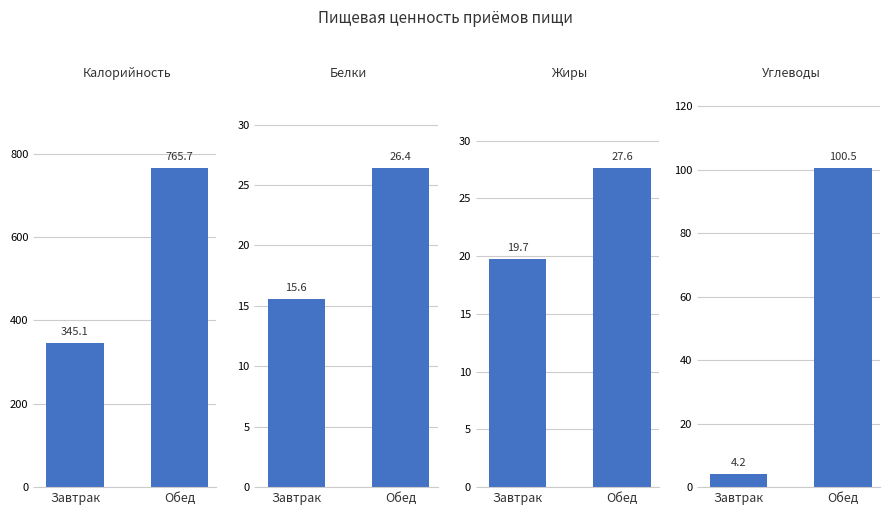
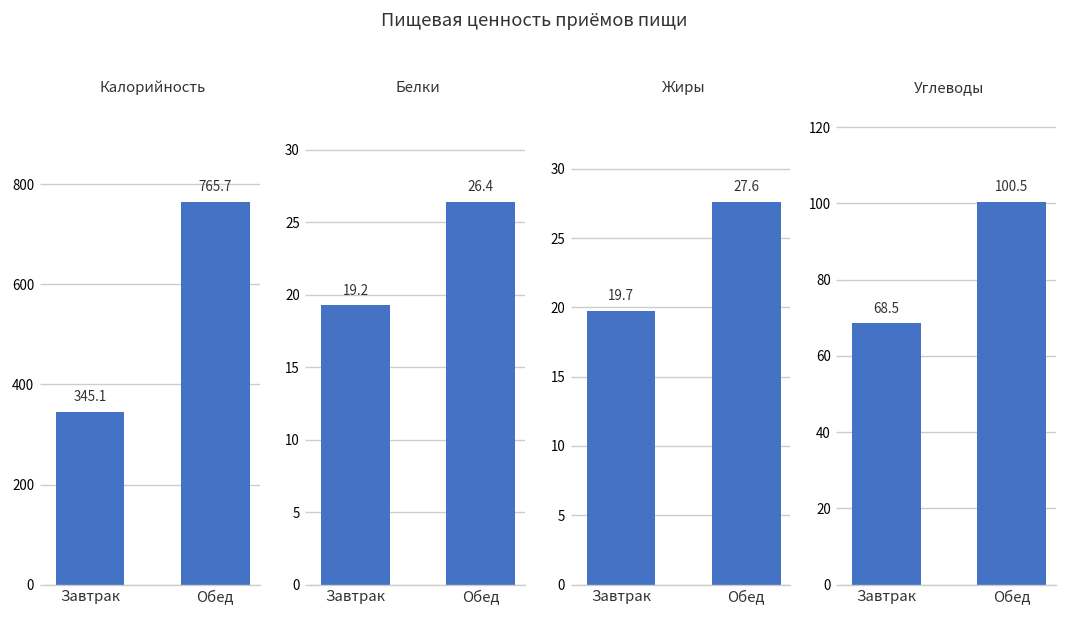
Белки, Завтрак: 15.6 -> 19.2
Углеводы, Завтрак: 4.2 -> 68.5
